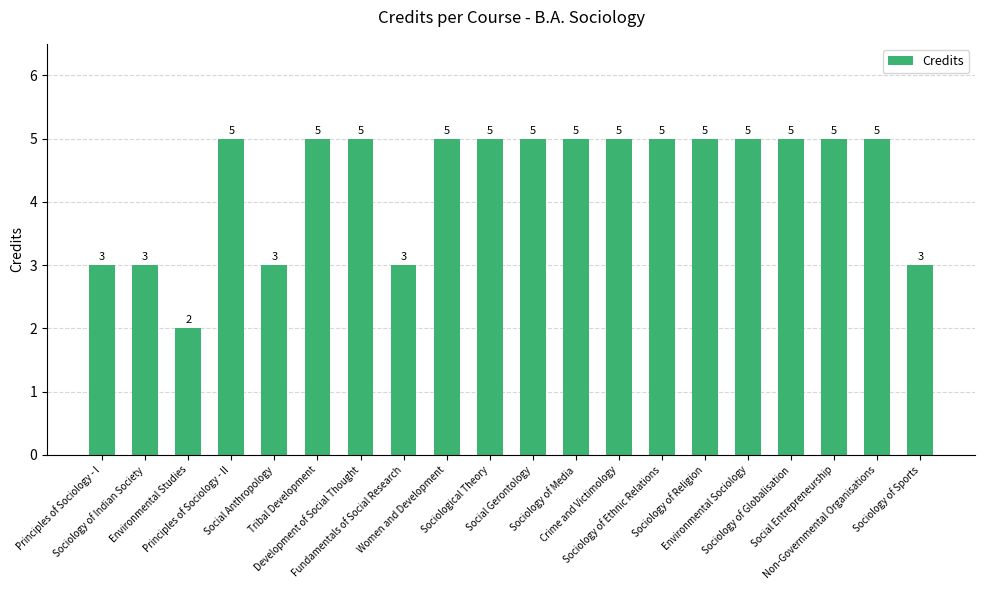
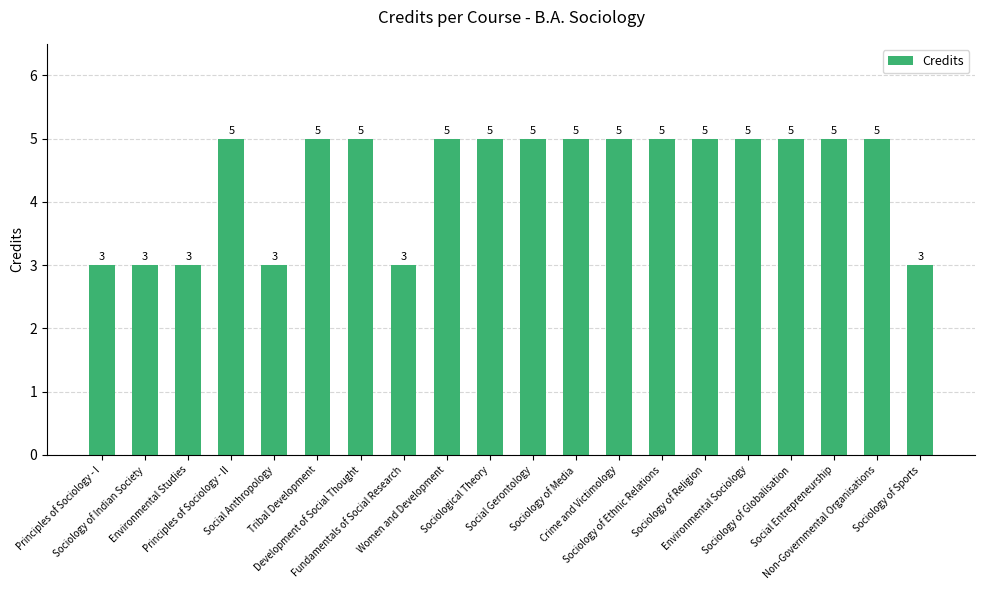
Environmental Studies: 2 -> 3
